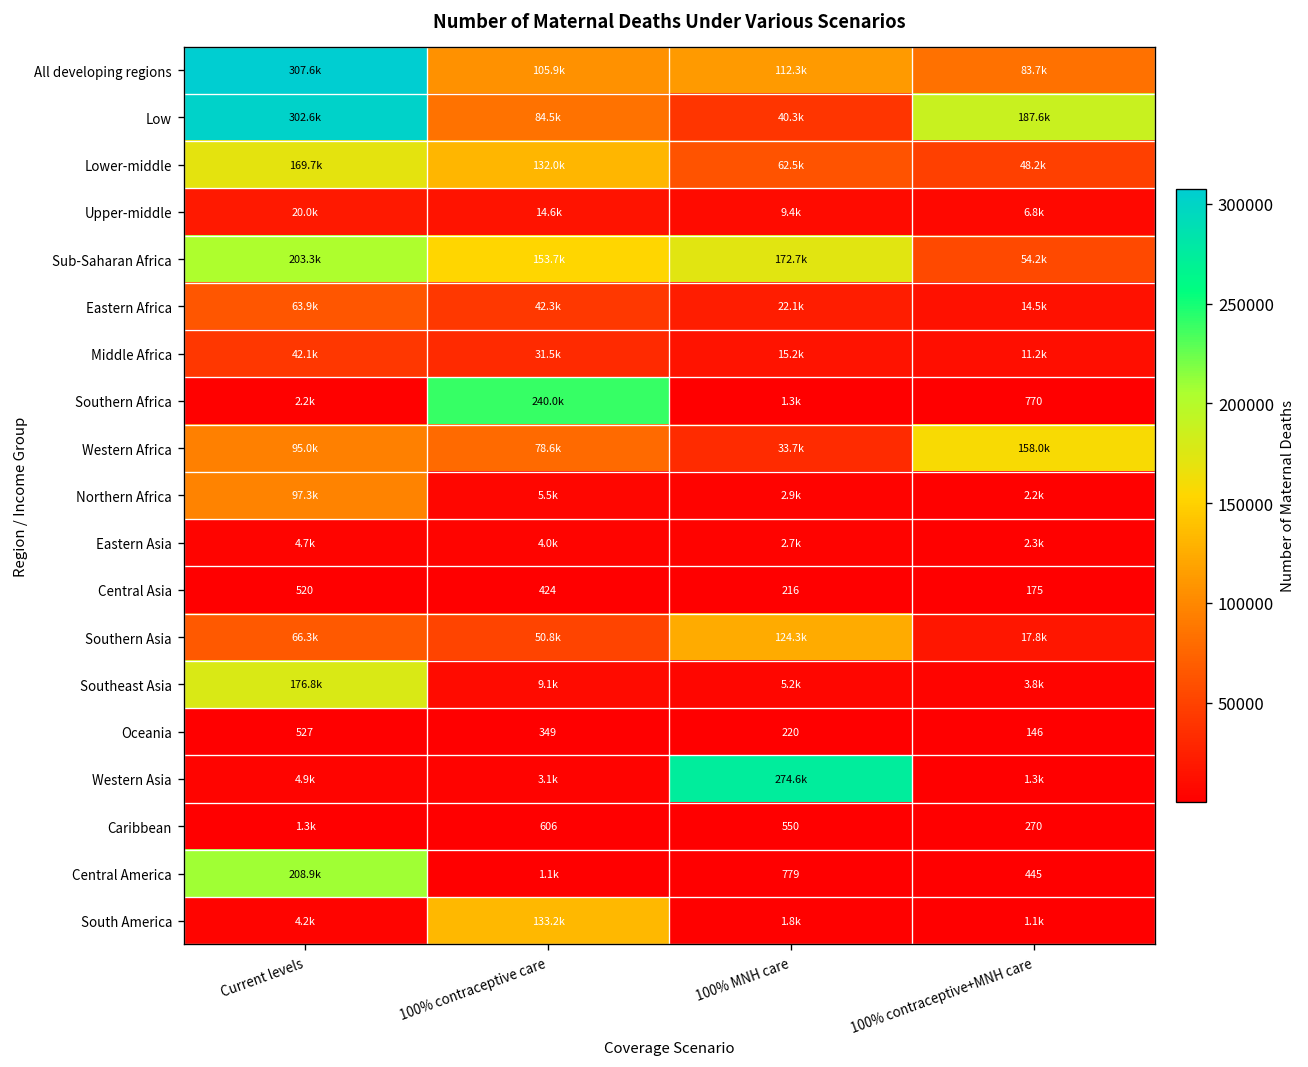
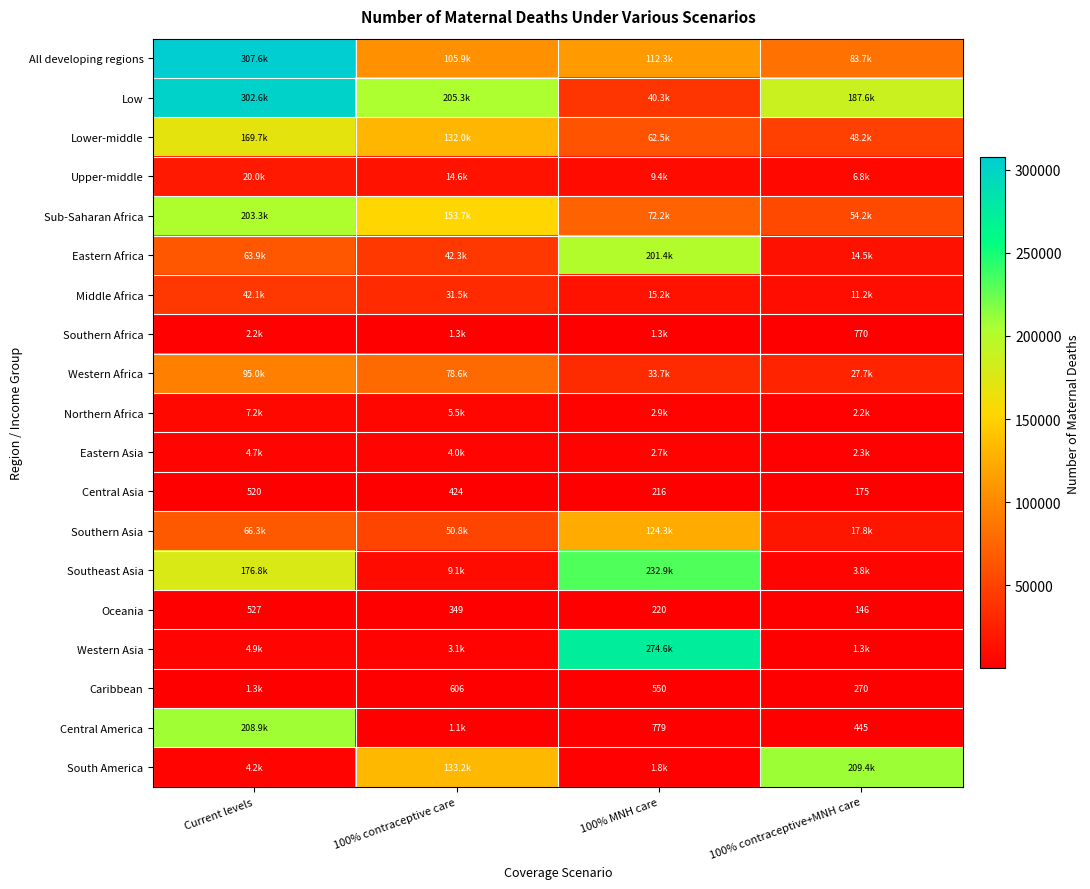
Low, 100% contraceptive care: 84.5k -> 205.3k
Sub-Saharan Africa, 100% MNH care: 172.7k -> 72.2k
Eastern Africa, 100% MNH care: 22.1k -> 201.4k
Southern Africa, 100% contraceptive care: 240.0k -> 1.3k
Western Africa, 100% contraceptive+MNH care: 158.0k -> 27.7k
Northern Africa, Current levels: 97.3k -> 7.2k
Southeast Asia, 100% MNH care: 5.2k -> 232.9k
South America, 100% contraceptive+MNH care: 1.1k -> 209.4k
